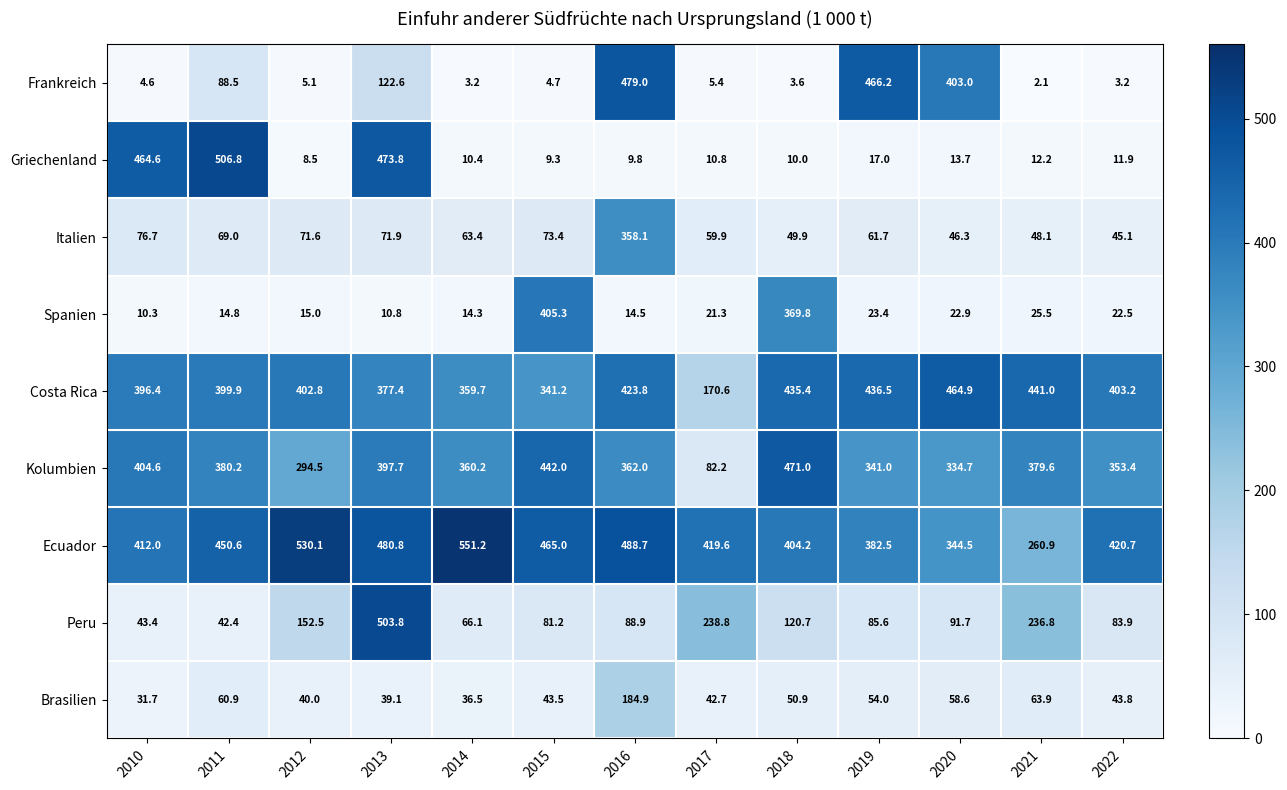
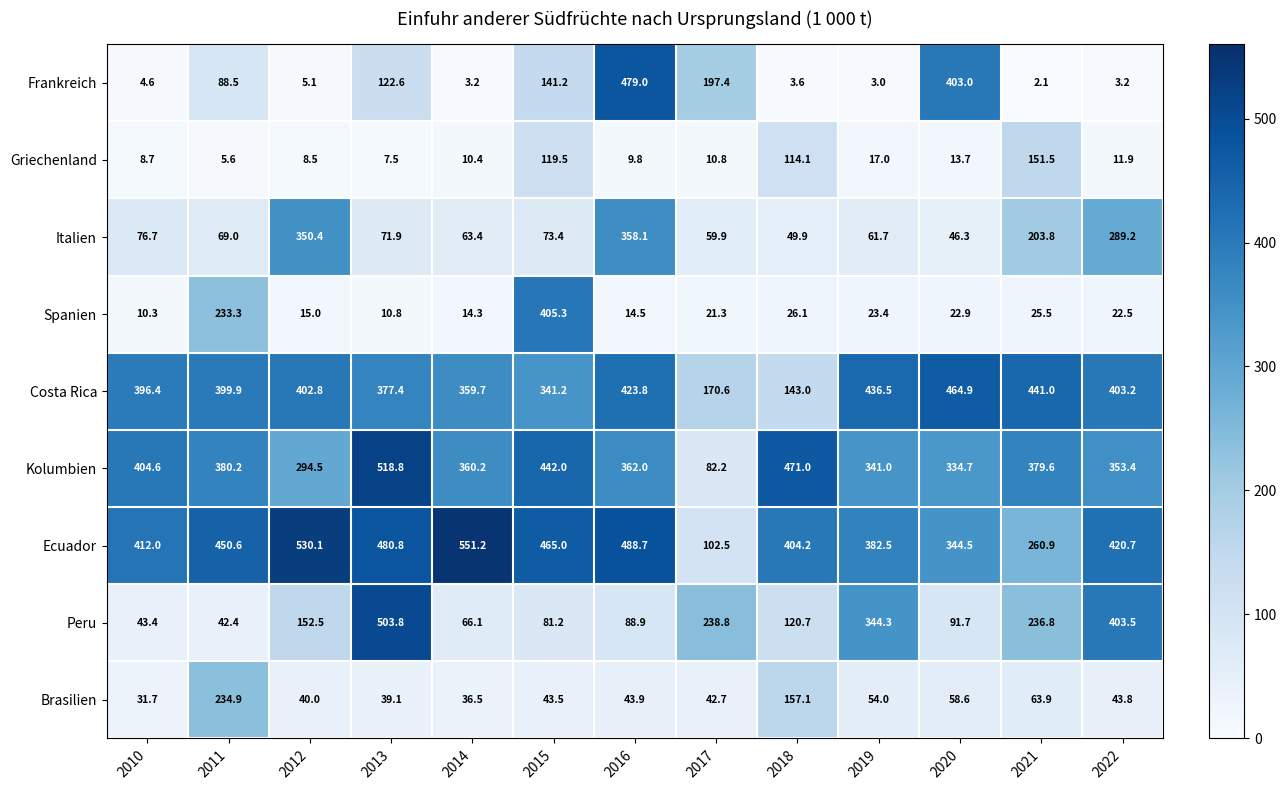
Frankreich, 2015: 4.7 -> 141.2
Frankreich, 2017: 5.4 -> 197.4
Frankreich, 2019: 466.2 -> 3.0
Griechenland, 2010: 464.6 -> 8.7
Griechenland, 2011: 506.8 -> 5.6
Griechenland, 2013: 473.8 -> 7.5
Griechenland, 2015: 9.3 -> 119.5
Griechenland, 2018: 10.0 -> 114.1
Griechenland, 2021: 12.2 -> 151.5
Italien, 2012: 71.6 -> 350.4
Italien, 2021: 48.1 -> 203.8
Italien, 2022: 45.1 -> 289.2
Spanien, 2011: 14.8 -> 233.3
Spanien, 2018: 369.8 -> 26.1
Costa Rica, 2018: 435.4 -> 143.0
Kolumbien, 2013: 397.7 -> 518.8
Ecuador, 2017: 419.6 -> 102.5
Peru, 2019: 85.6 -> 344.3
Peru, 2022: 83.9 -> 403.5
Brasilien, 2011: 60.9 -> 234.9
Brasilien, 2016: 184.9 -> 43.9
Brasilien, 2018: 50.9 -> 157.1
